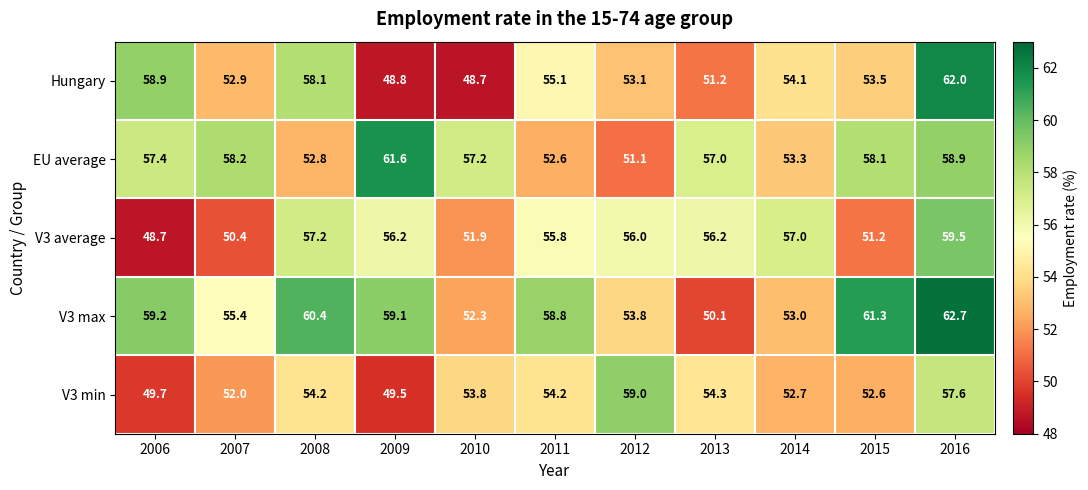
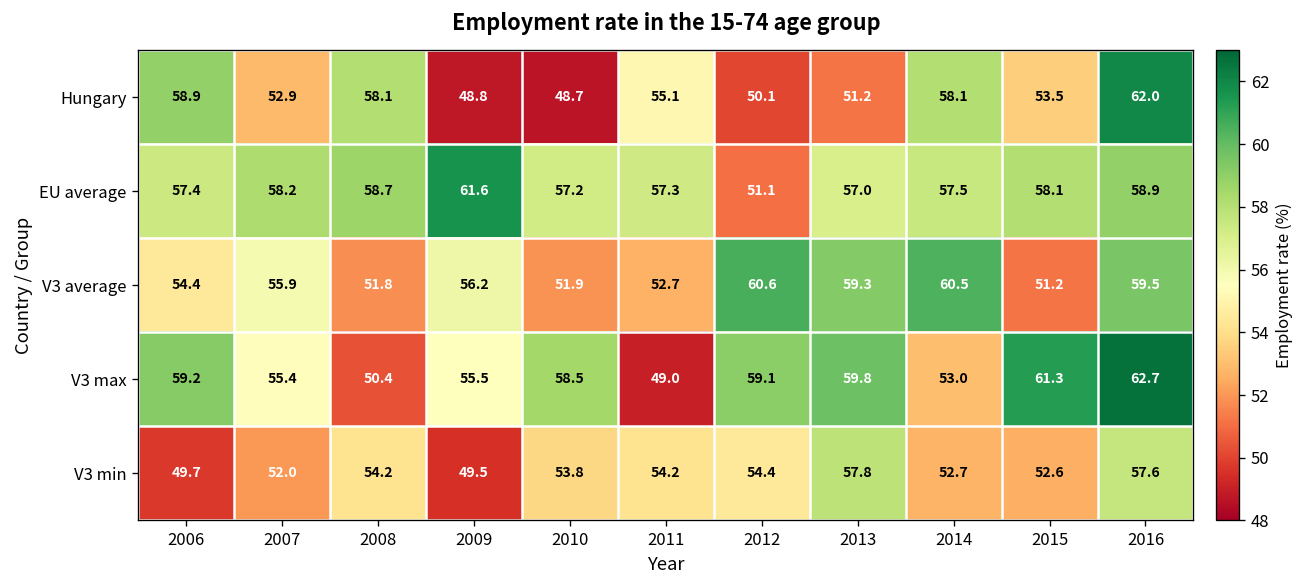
Hungary, 2012: 53.1 -> 50.1
Hungary, 2014: 54.1 -> 58.1
EU average, 2008: 52.8 -> 58.7
EU average, 2011: 52.6 -> 57.3
EU average, 2014: 53.3 -> 57.5
V3 average, 2006: 48.7 -> 54.4
V3 average, 2007: 50.4 -> 55.9
V3 average, 2008: 57.2 -> 51.8
V3 average, 2011: 55.8 -> 52.7
V3 average, 2012: 56.0 -> 60.6
V3 average, 2013: 56.2 -> 59.3
V3 average, 2014: 57.0 -> 60.5
V3 max, 2008: 60.4 -> 50.4
V3 max, 2009: 59.1 -> 55.5
V3 max, 2010: 52.3 -> 58.5
V3 max, 2011: 58.8 -> 49.0
V3 max, 2012: 53.8 -> 59.1
V3 max, 2013: 50.1 -> 59.8
V3 min, 2012: 59.0 -> 54.4
V3 min, 2013: 54.3 -> 57.8
